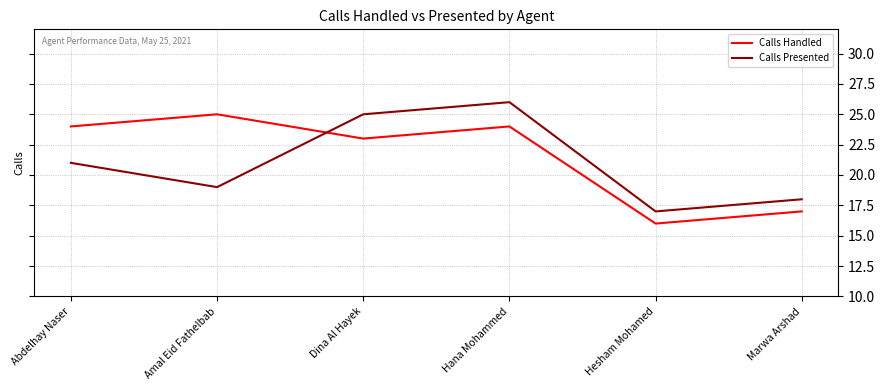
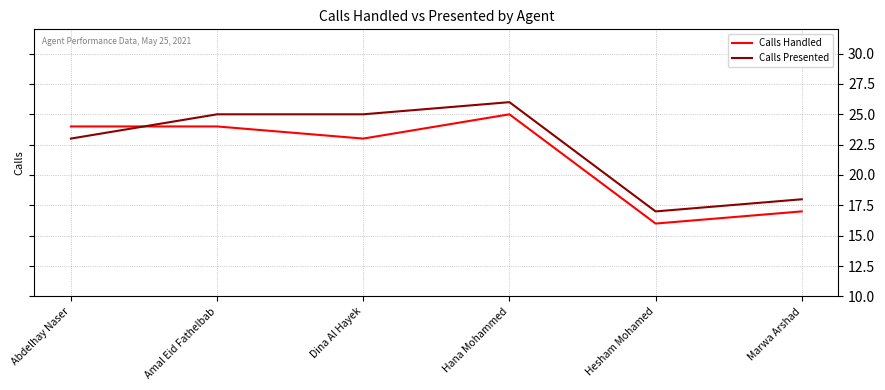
Calls Presented, Abdelhay Naser: 21 -> 23
Calls Handled, Amal Eid Fathelbab: 25 -> 24
Calls Presented, Amal Eid Fathelbab: 19 -> 25
Calls Handled, Hana Mohammed: 24 -> 25
